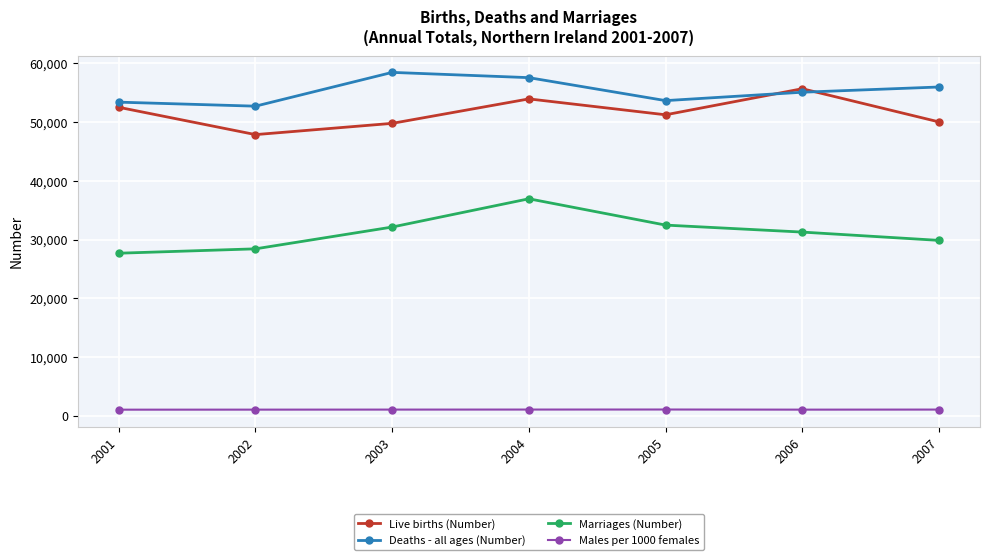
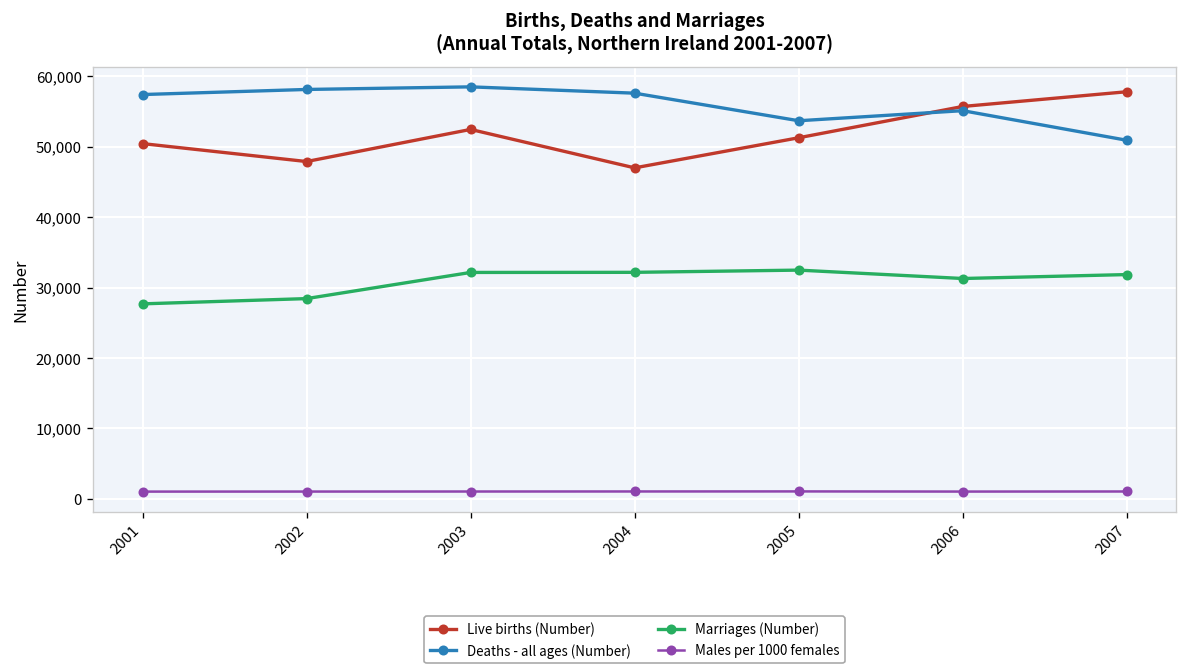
Live births (Number), 2001: 53,000 -> 50,000
Deaths - all ages (Number), 2001: 53,000 -> 57,000
Deaths - all ages (Number), 2002: 53,000 -> 58,000
Live births (Number), 2003: 50,000 -> 52,000
Live births (Number), 2004: 54,000 -> 47,000
Marriages (Number), 2004: 37,000 -> 32,000
Live births (Number), 2007: 50,000 -> 58,000
Deaths - all ages (Number), 2007: 56,000 -> 51,000
Marriages (Number), 2007: 30,000 -> 32,000
